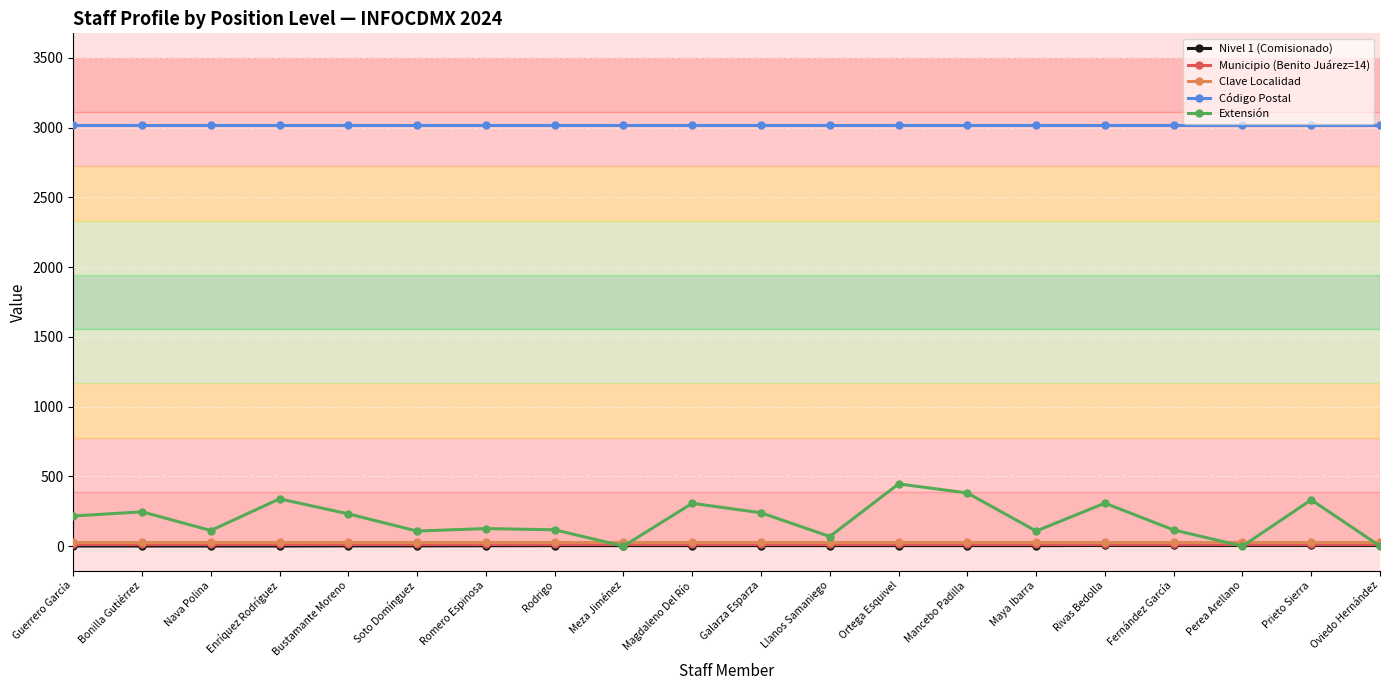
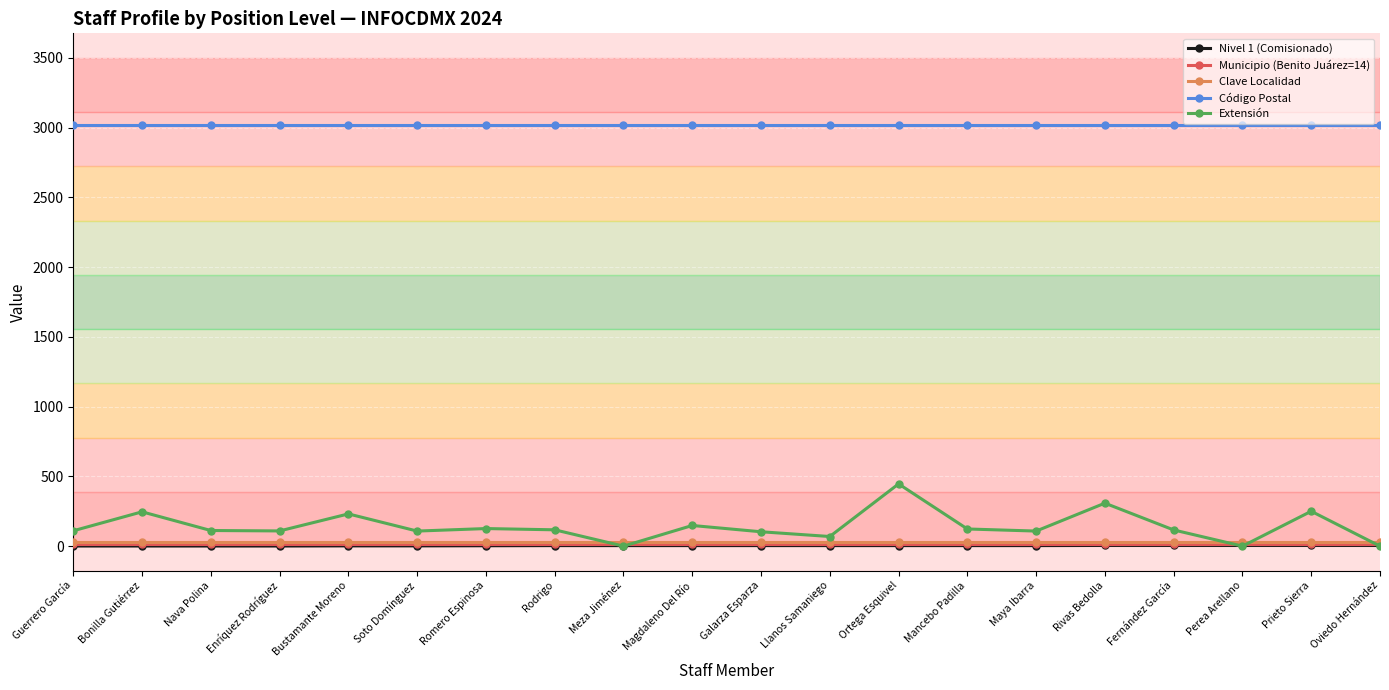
Extensión, Guerrero García: 220 -> 110
Extensión, Enríquez Rodríguez: 340 -> 110
Extensión, Magdaleno Del Río: 310 -> 150
Extensión, Galarza Esparza: 240 -> 100
Extensión, Mancebo Padilla: 380 -> 120
Extensión, Prieto Sierra: 330 -> 250
